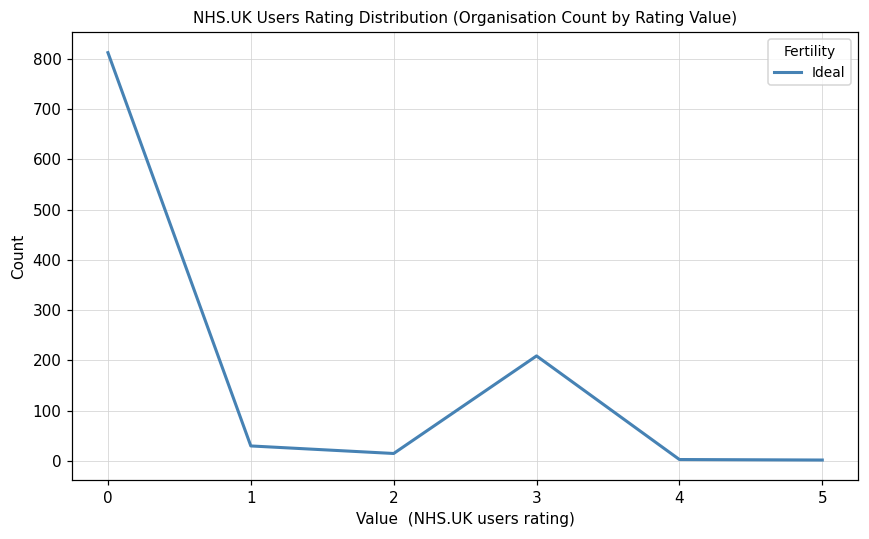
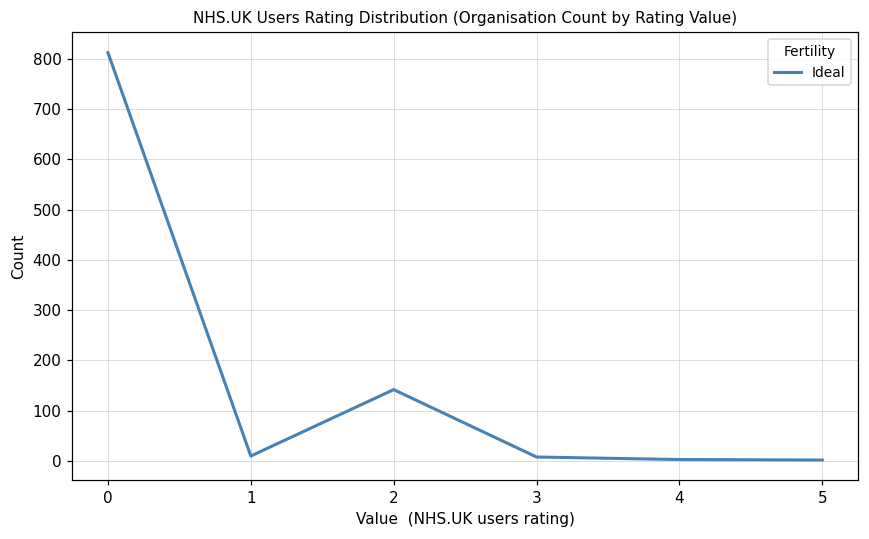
1: 30 -> 10
2: 20 -> 140
3: 210 -> 10
